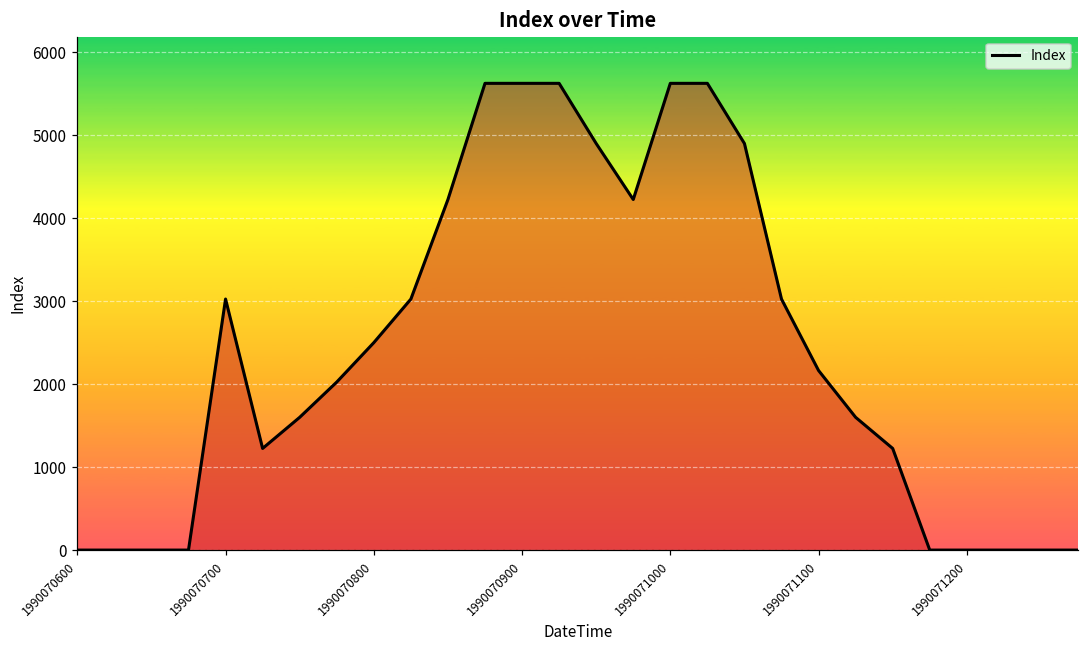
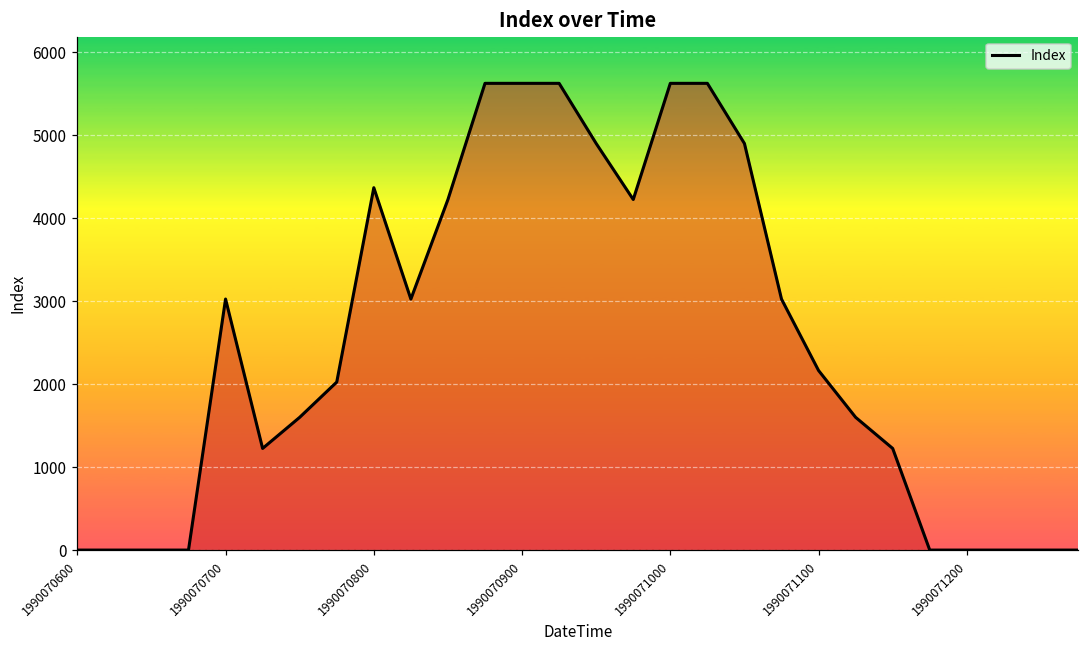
1990070800: 2500 -> 4400
